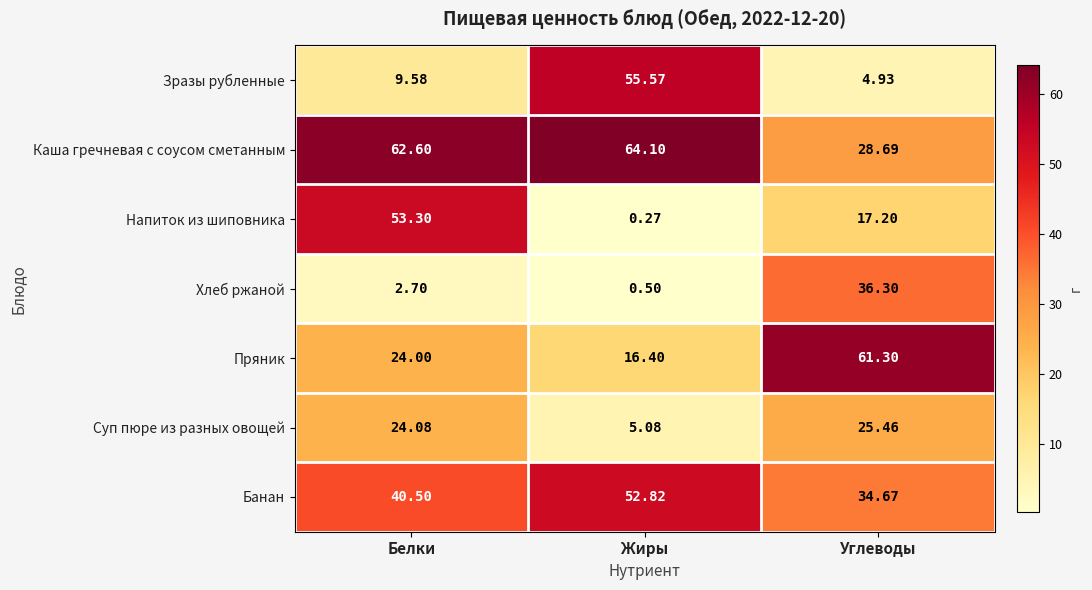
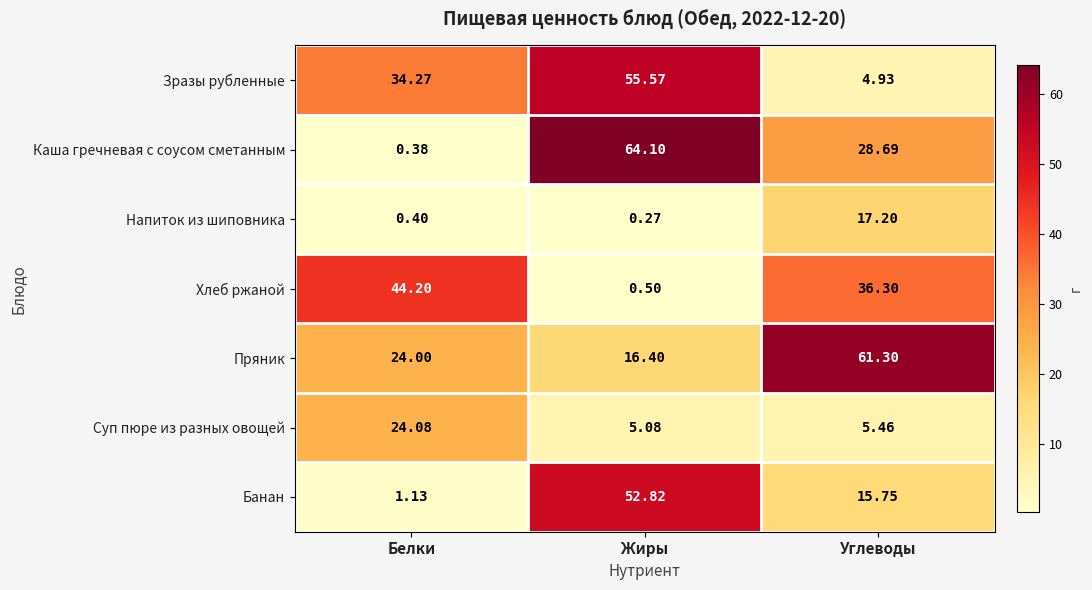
Зразы рубленные, Белки: 9.58 -> 34.27
Каша гречневая с соусом сметанным, Белки: 62.60 -> 0.38
Напиток из шиповника, Белки: 53.30 -> 0.40
Хлеб ржаной, Белки: 2.70 -> 44.20
Суп пюре из разных овощей, Углеводы: 25.46 -> 5.46
Банан, Белки: 40.50 -> 1.13
Банан, Углеводы: 34.67 -> 15.75
